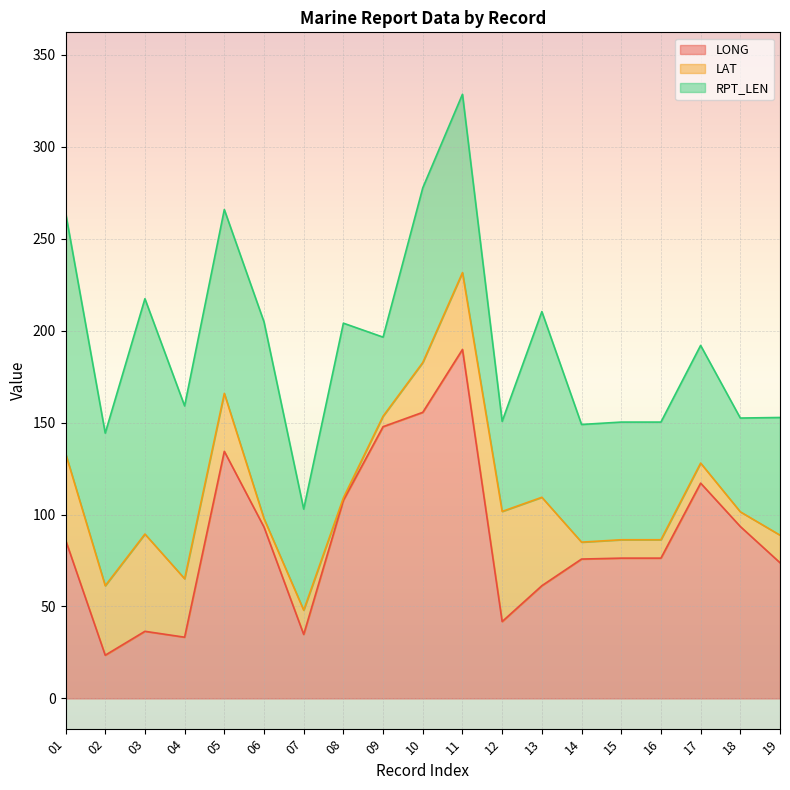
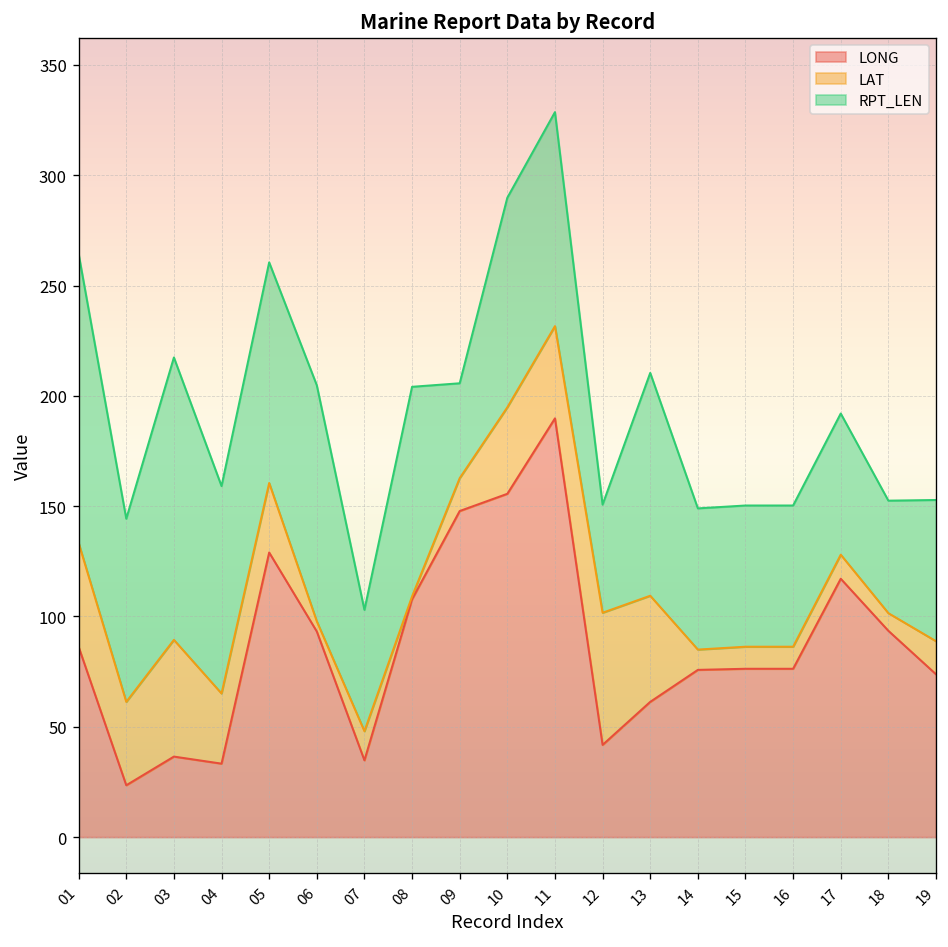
LONG, 05: 134 -> 129
LAT, 09: 6 -> 15
LAT, 10: 27 -> 39
